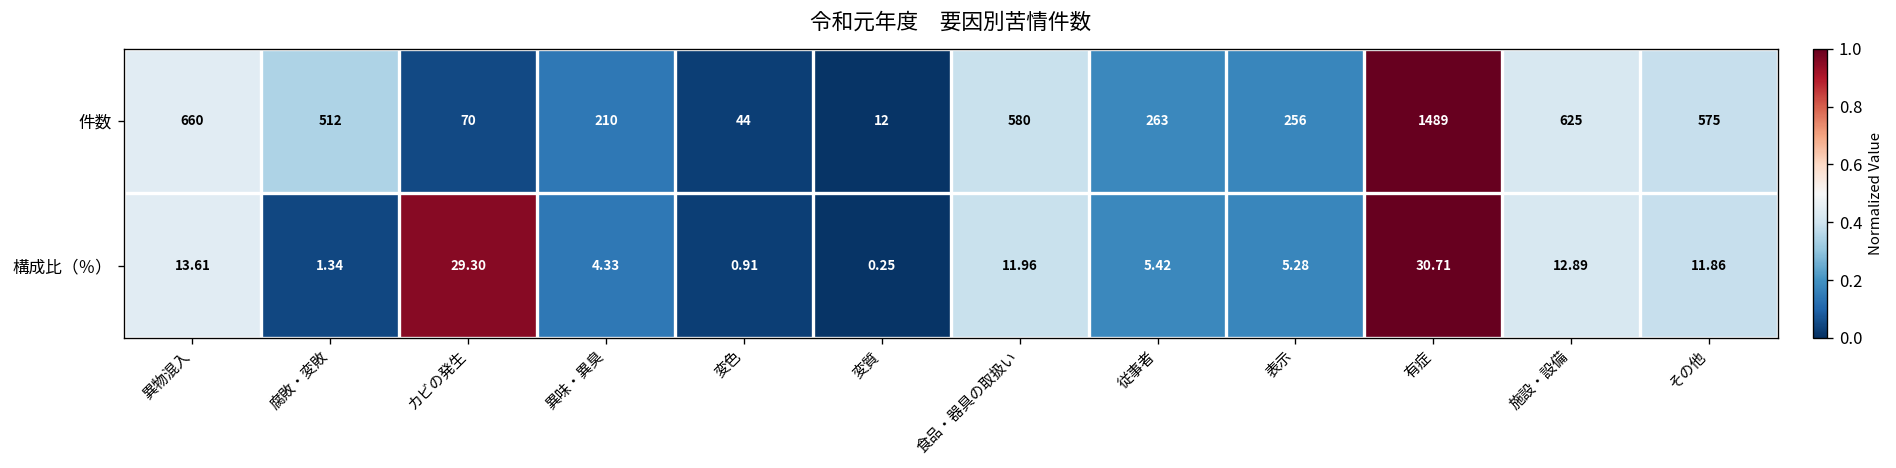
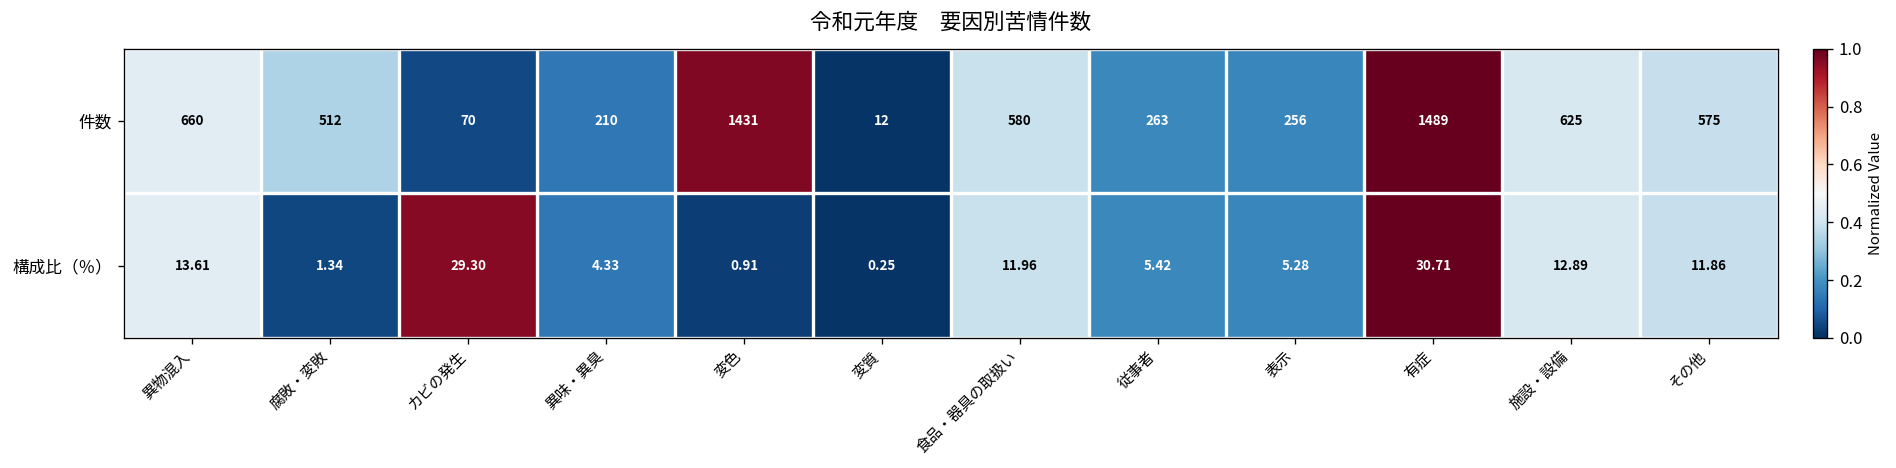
件数, 変色: 44 -> 1431
